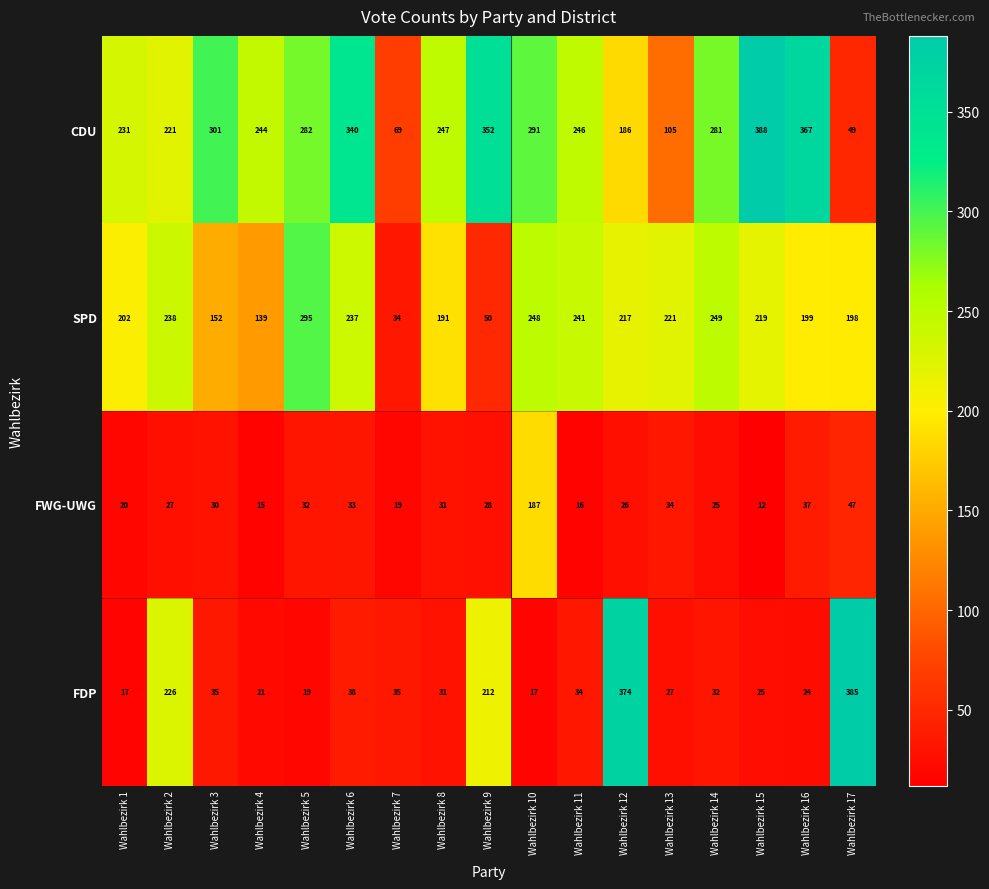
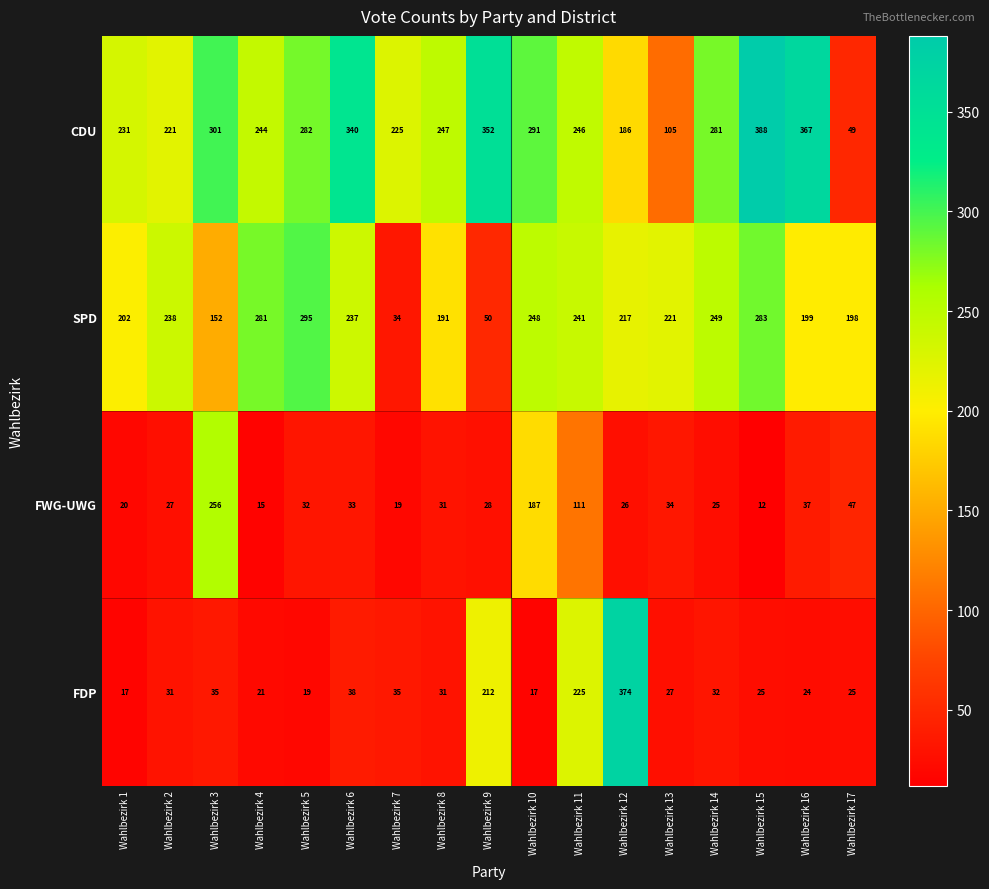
CDU, Wahlbezirk 7: 69 -> 225
SPD, Wahlbezirk 4: 139 -> 281
SPD, Wahlbezirk 15: 219 -> 283
FWG-UWG, Wahlbezirk 3: 30 -> 256
FWG-UWG, Wahlbezirk 11: 16 -> 111
FDP, Wahlbezirk 2: 226 -> 31
FDP, Wahlbezirk 11: 34 -> 225
FDP, Wahlbezirk 17: 385 -> 25
